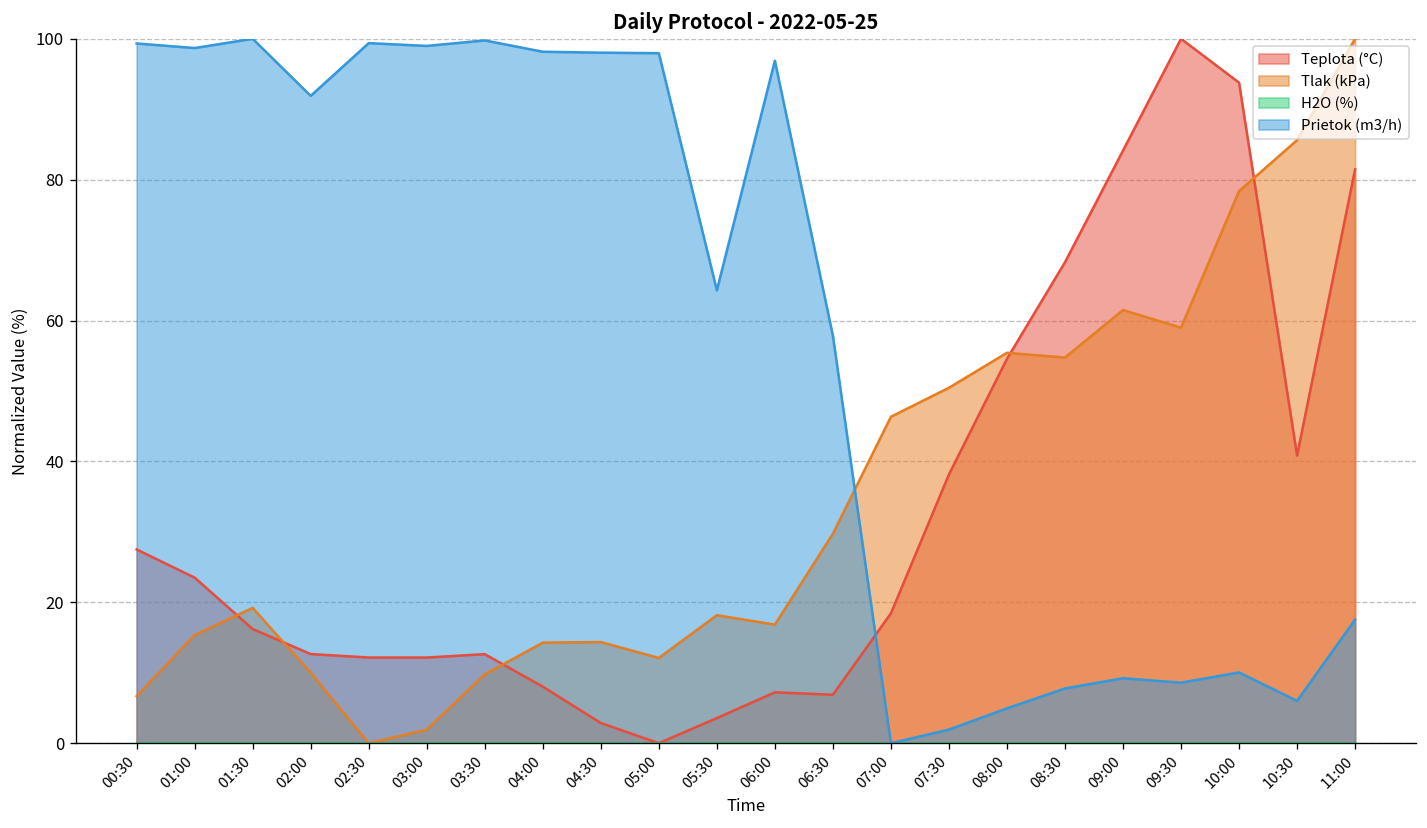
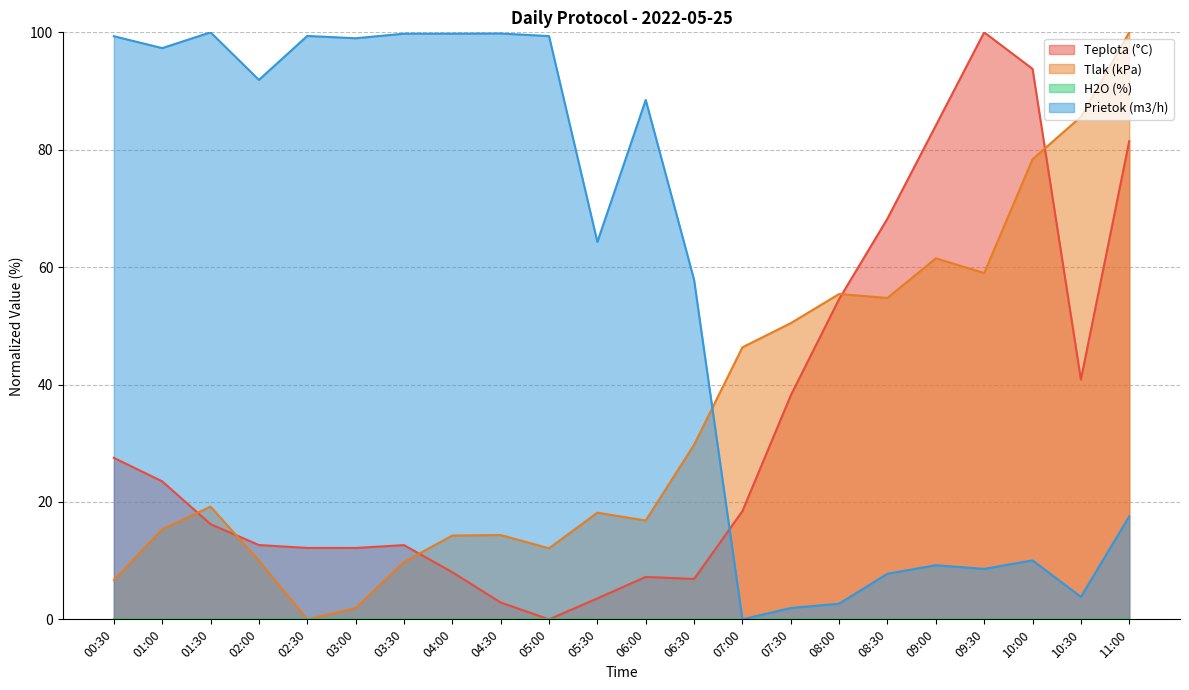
Prietok (m3/h), 01:00: 99 -> 97
Prietok (m3/h), 04:00: 98 -> 100
Prietok (m3/h), 04:30: 98 -> 100
Prietok (m3/h), 05:00: 98 -> 99
Prietok (m3/h), 06:00: 97 -> 88
Prietok (m3/h), 08:00: 5 -> 3
Prietok (m3/h), 10:30: 6 -> 4
